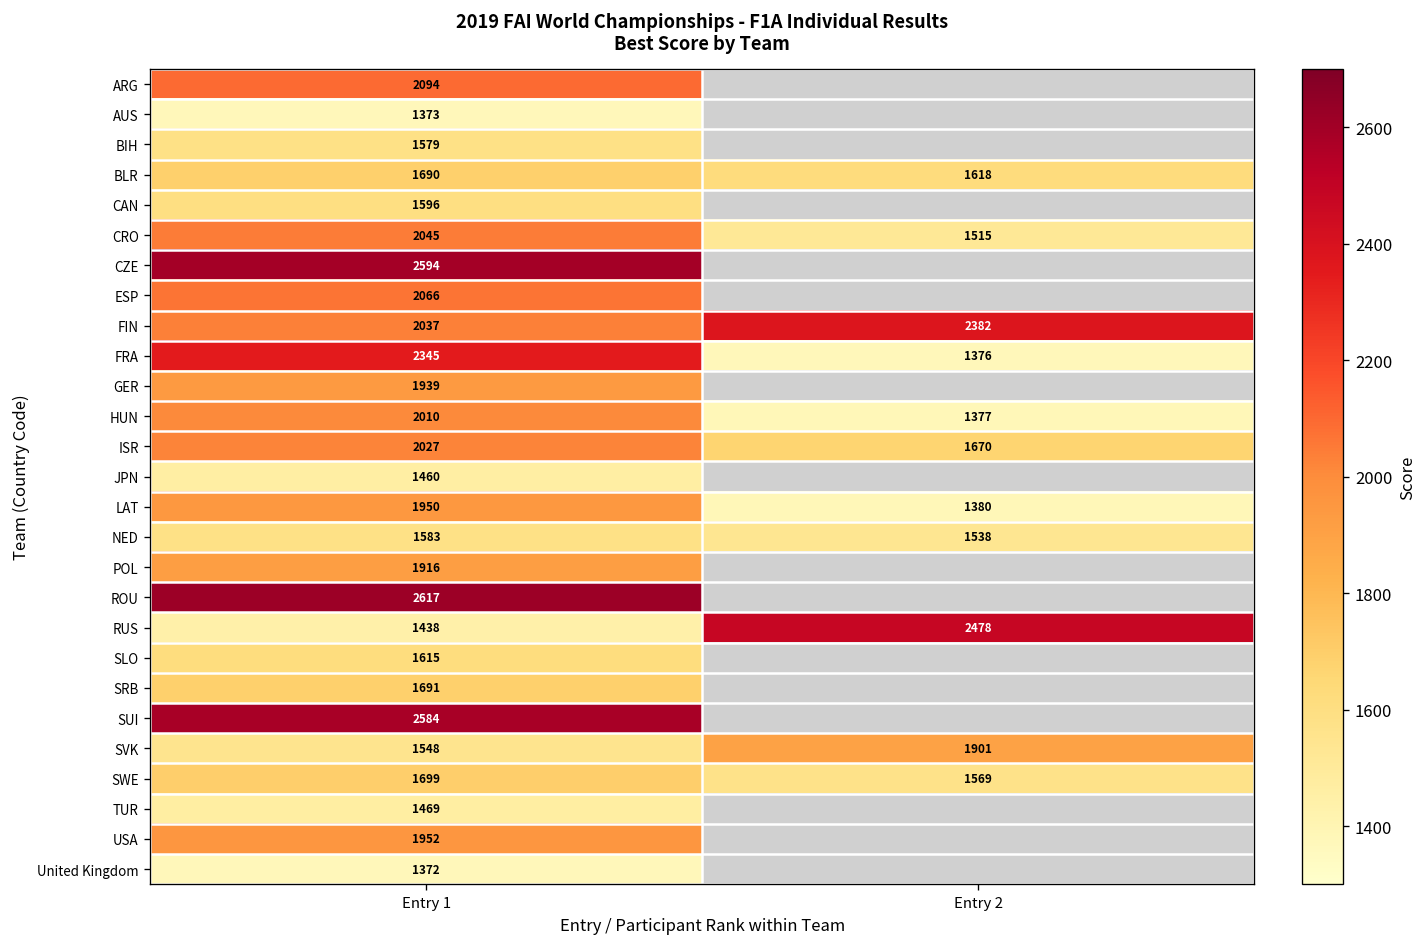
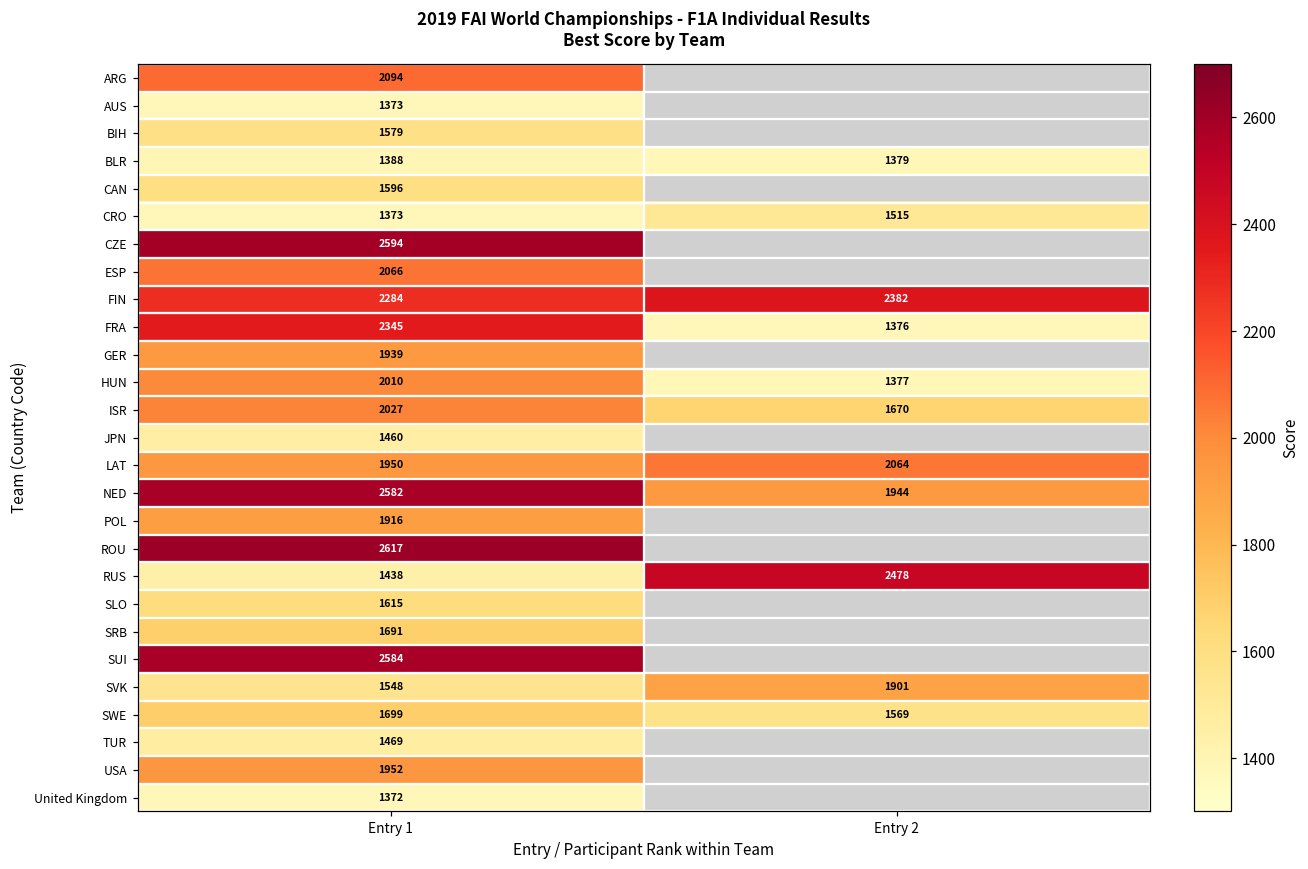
BLR, Entry 1: 1690 -> 1388
BLR, Entry 2: 1618 -> 1379
CRO, Entry 1: 2045 -> 1373
FIN, Entry 1: 2037 -> 2284
LAT, Entry 2: 1380 -> 2064
NED, Entry 1: 1583 -> 2582
NED, Entry 2: 1538 -> 1944
